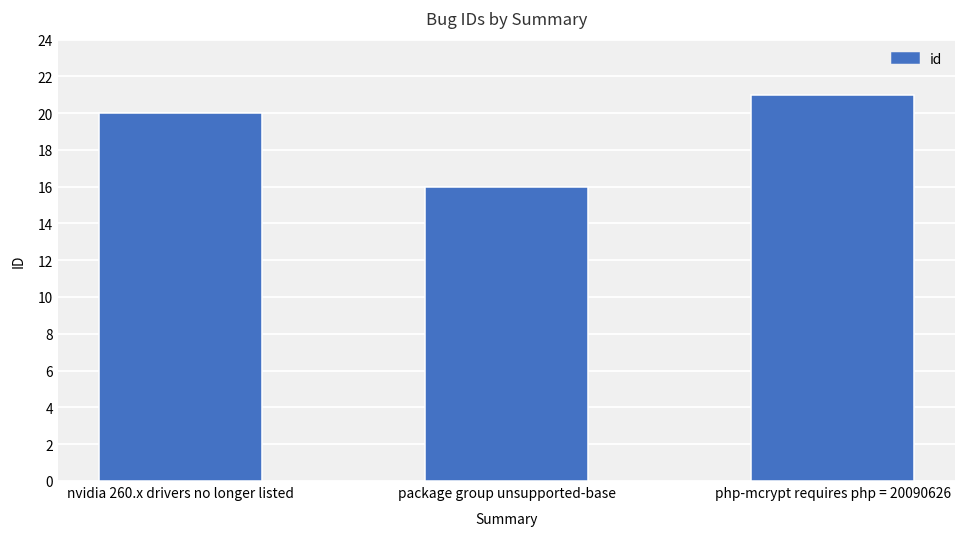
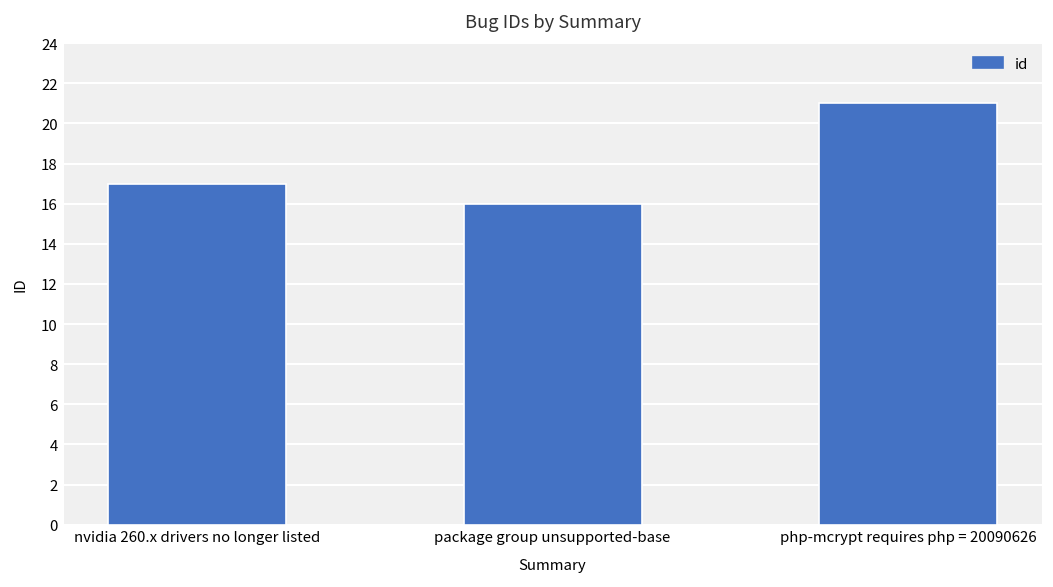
nvidia 260.x drivers no longer listed: 20 -> 17
